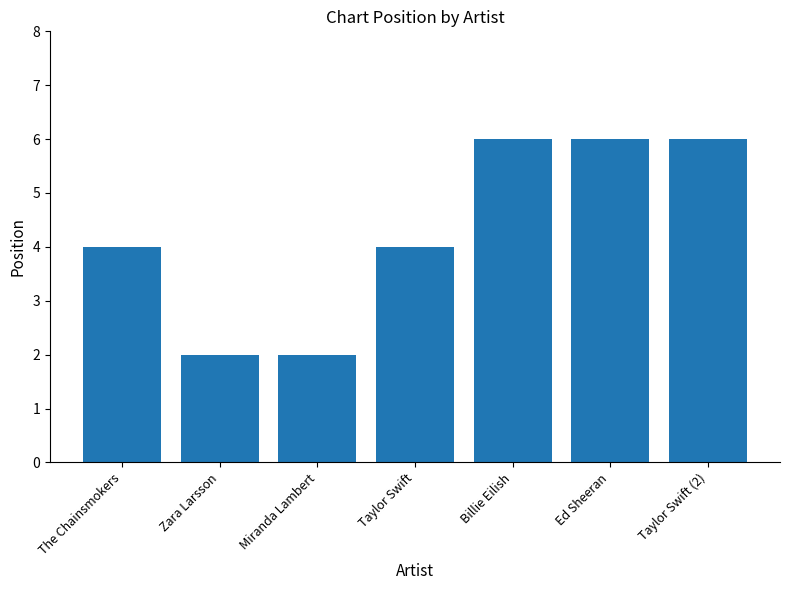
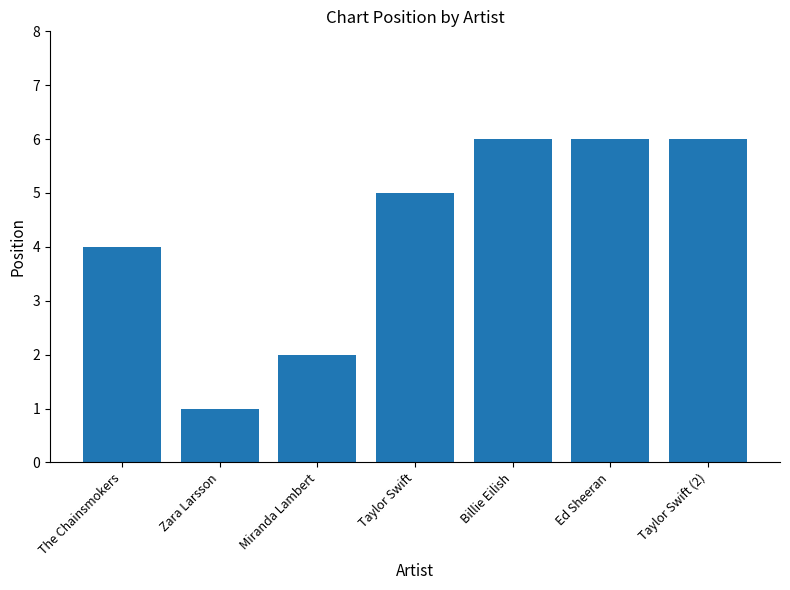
Zara Larsson: 2 -> 1
Taylor Swift: 4 -> 5
